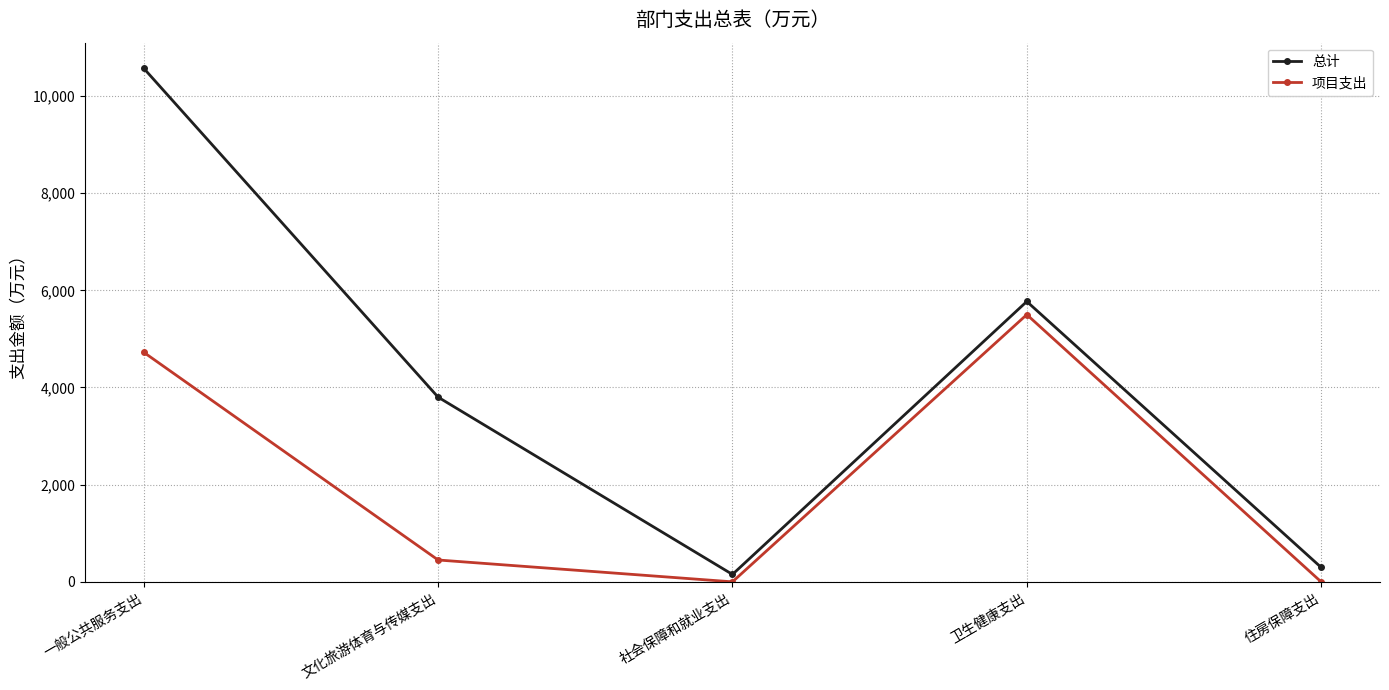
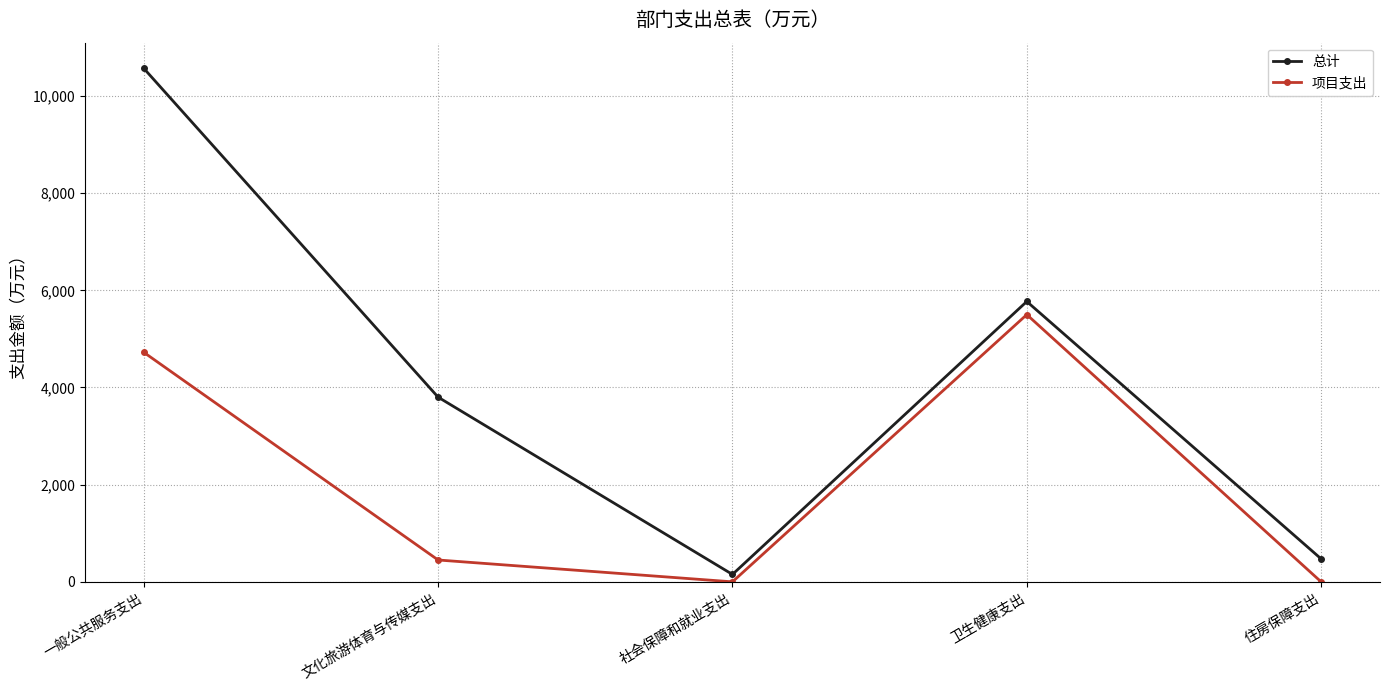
总计, 住房保障支出: 300 -> 500
